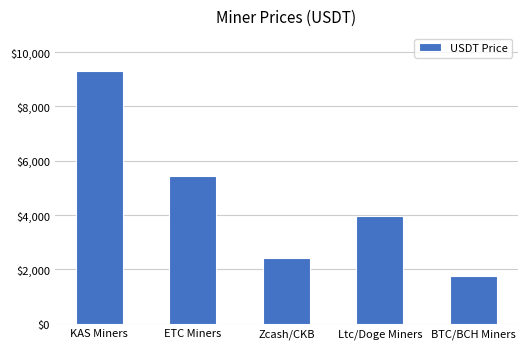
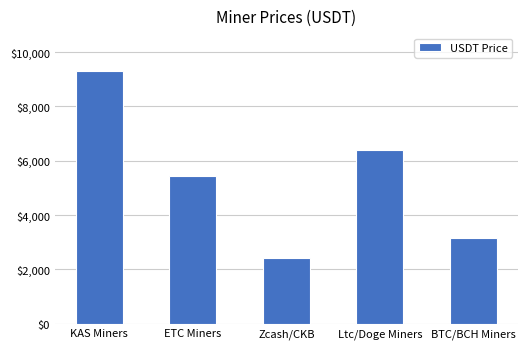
Ltc/Doge Miners: $4,000 -> $6,400
BTC/BCH Miners: $1,800 -> $3,100
